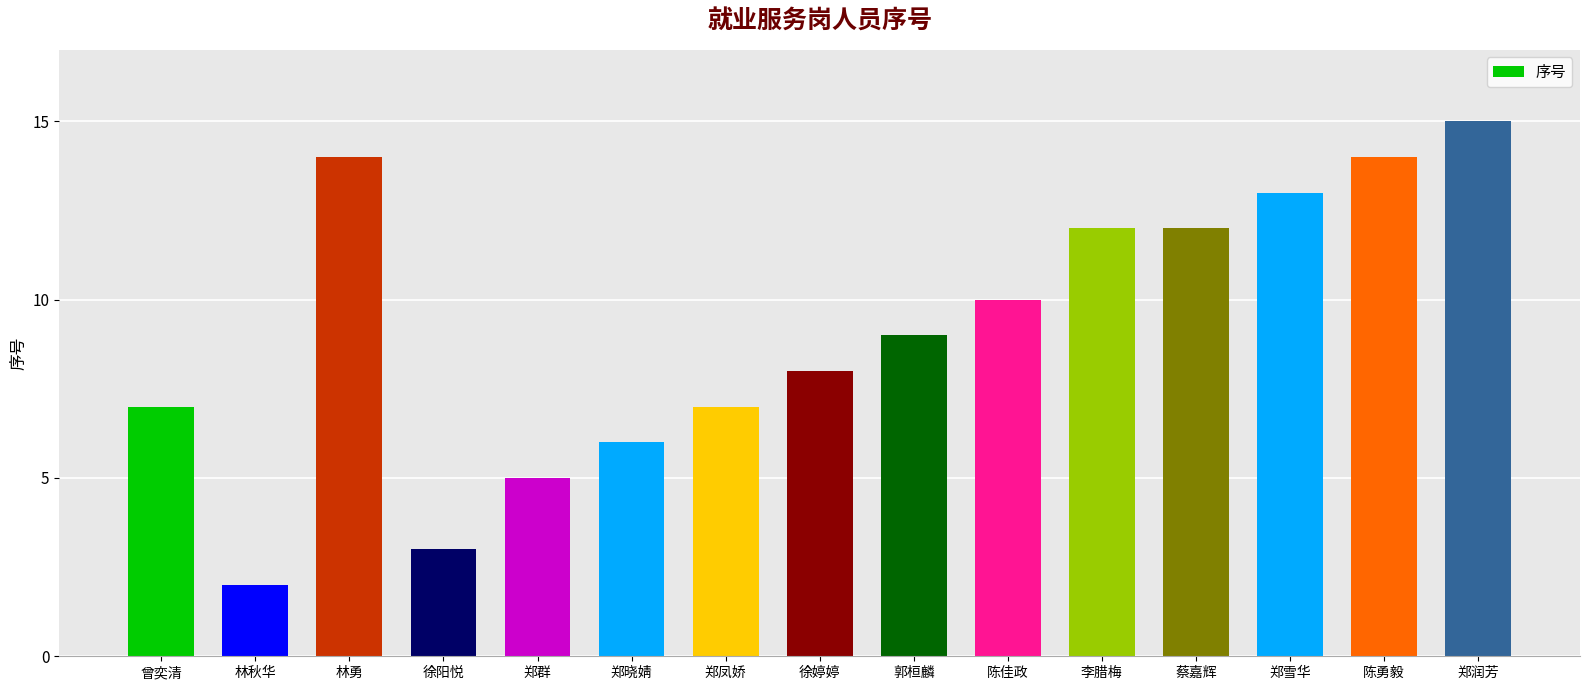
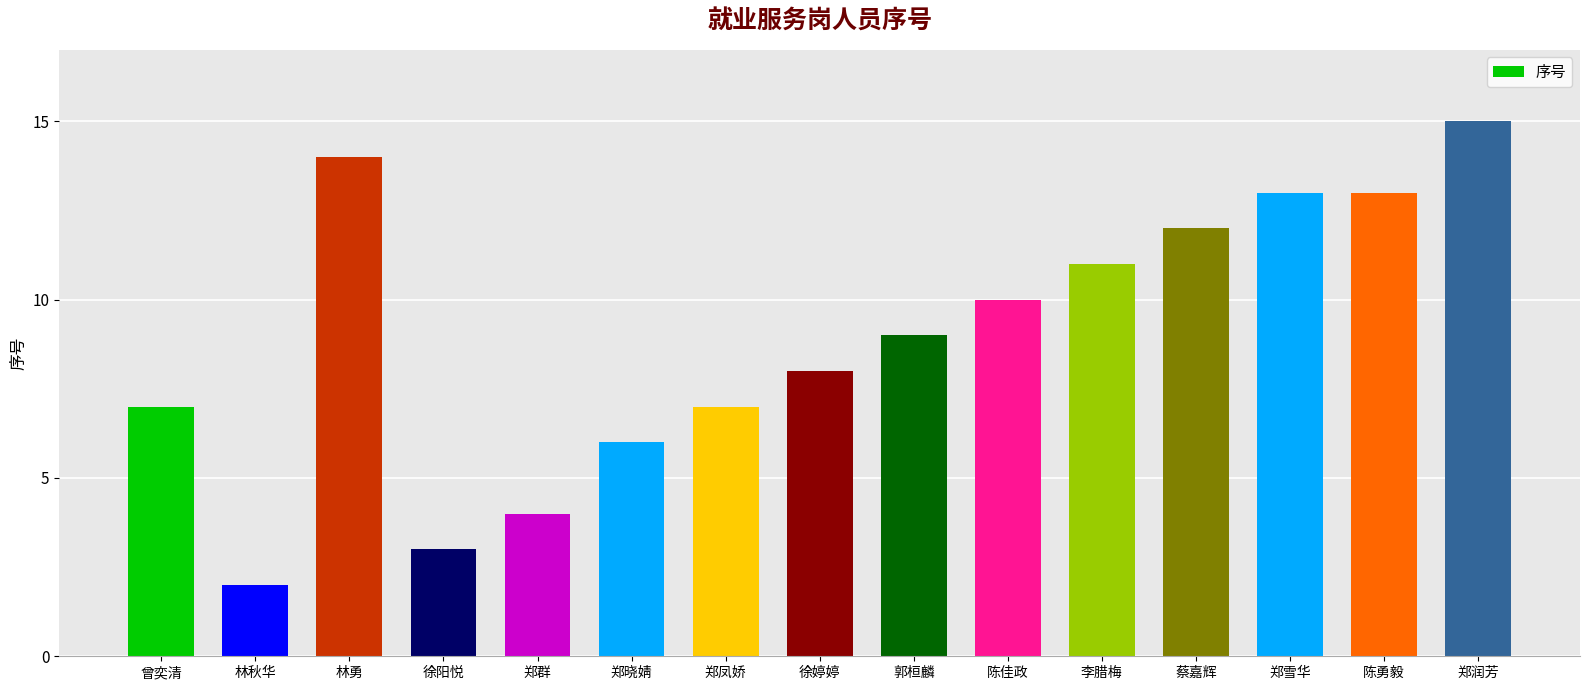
郑群: 5 -> 4
李腊梅: 12 -> 11
陈勇毅: 14 -> 13
